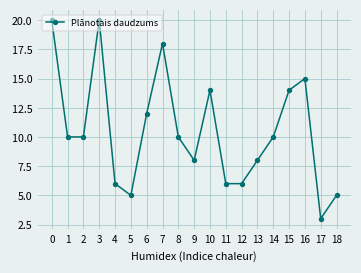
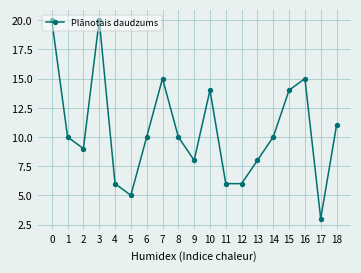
2: 10 -> 9
6: 12 -> 10
7: 18 -> 15
18: 5 -> 11
